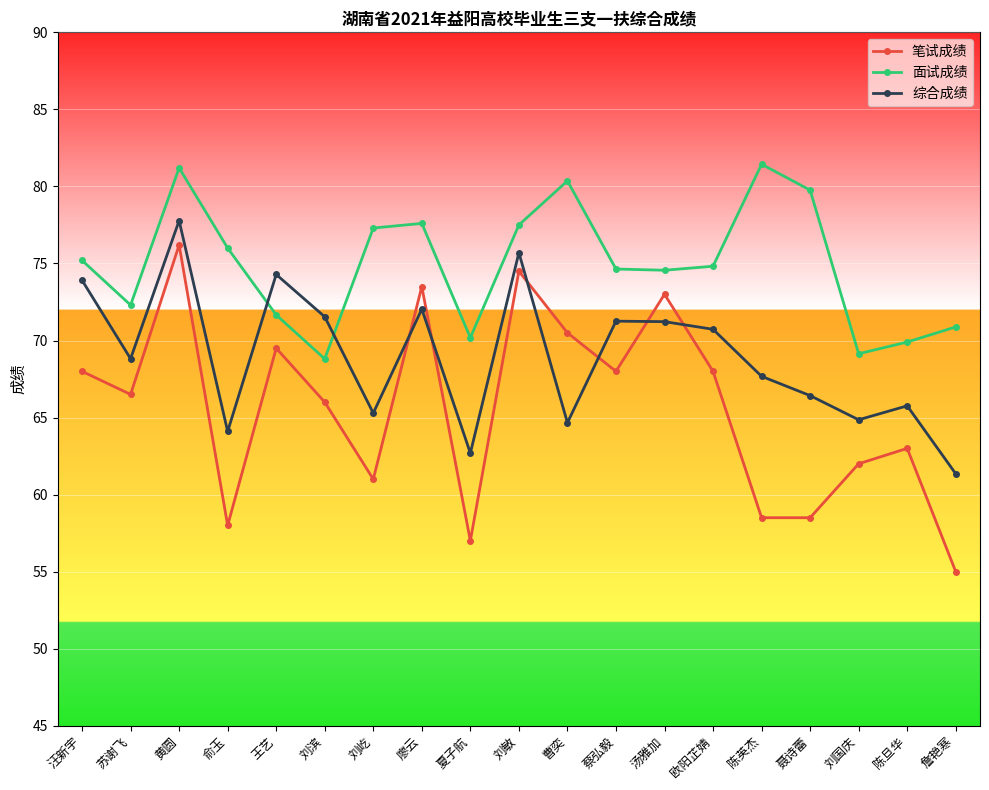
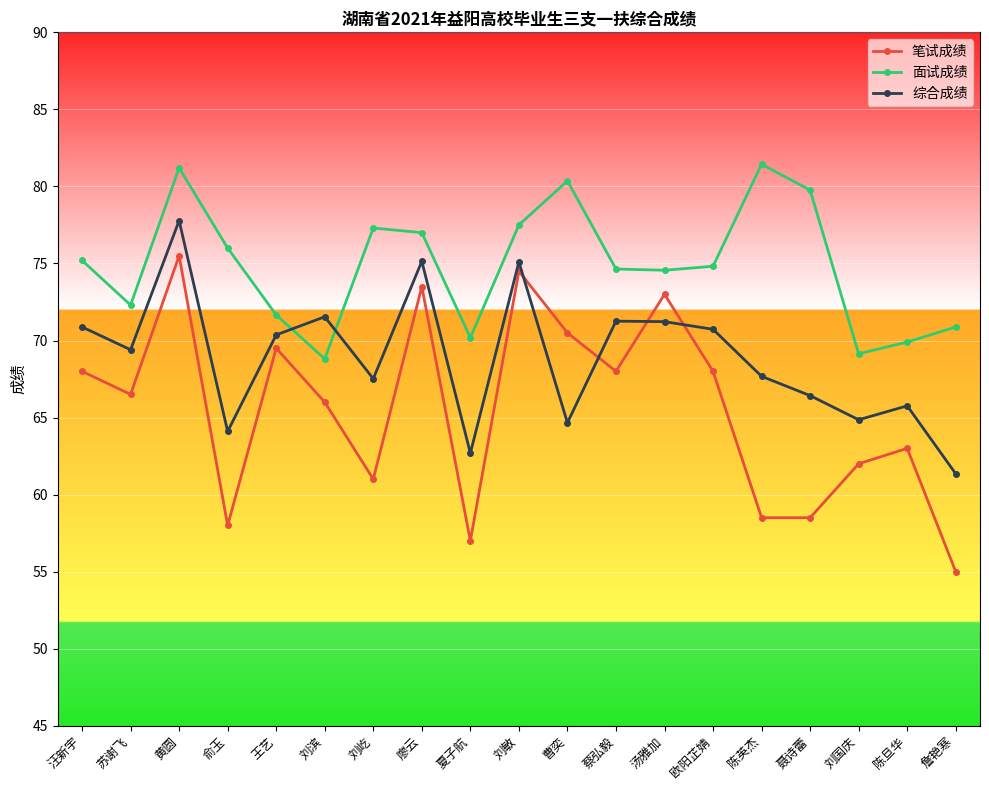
综合成绩, 汪新宇: 73.9 -> 70.9
综合成绩, 苏谢飞: 68.8 -> 69.4
笔试成绩, 黄圆: 76.2 -> 75.5
综合成绩, 王艺: 74.3 -> 70.4
综合成绩, 刘屹: 65.3 -> 67.5
面试成绩, 廖云: 77.6 -> 77.0
综合成绩, 廖云: 72.0 -> 75.1
综合成绩, 刘敏: 75.7 -> 75.1
